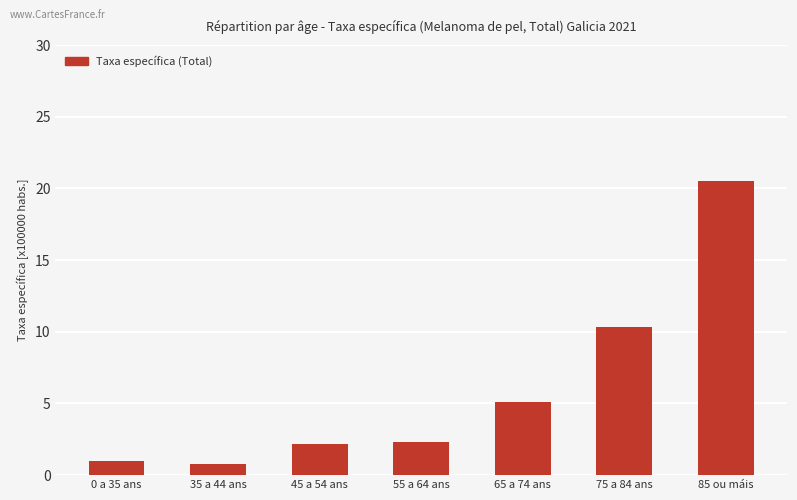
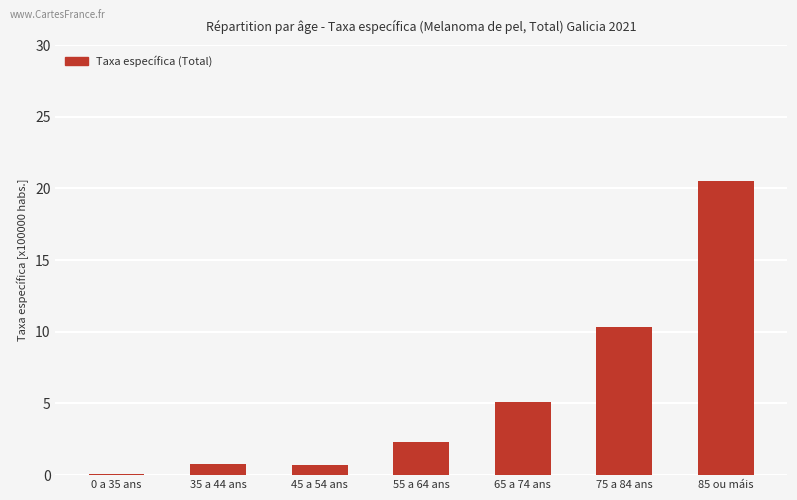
0 a 35 ans: 1.0 -> 0.1
45 a 54 ans: 2.2 -> 0.7
